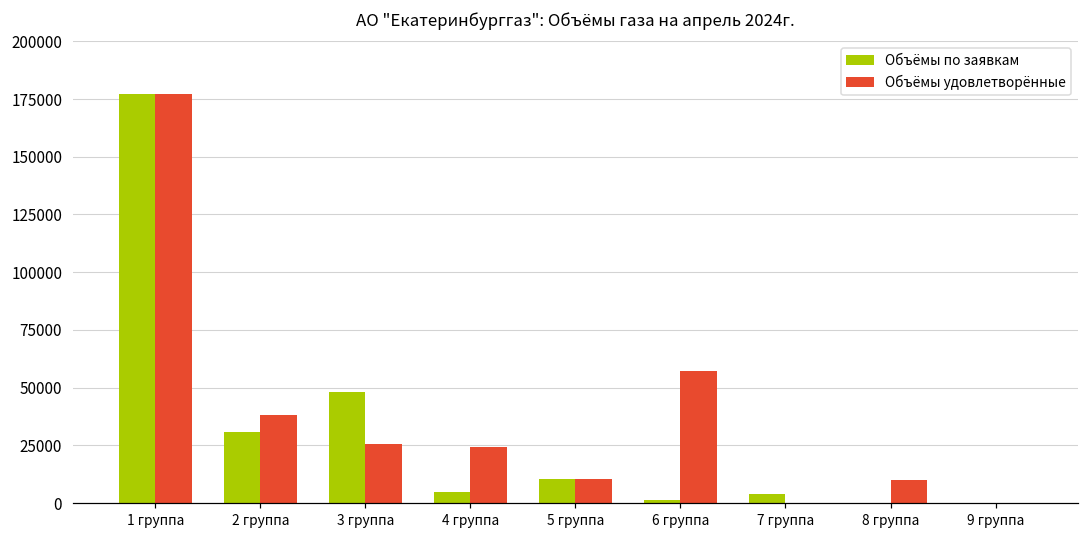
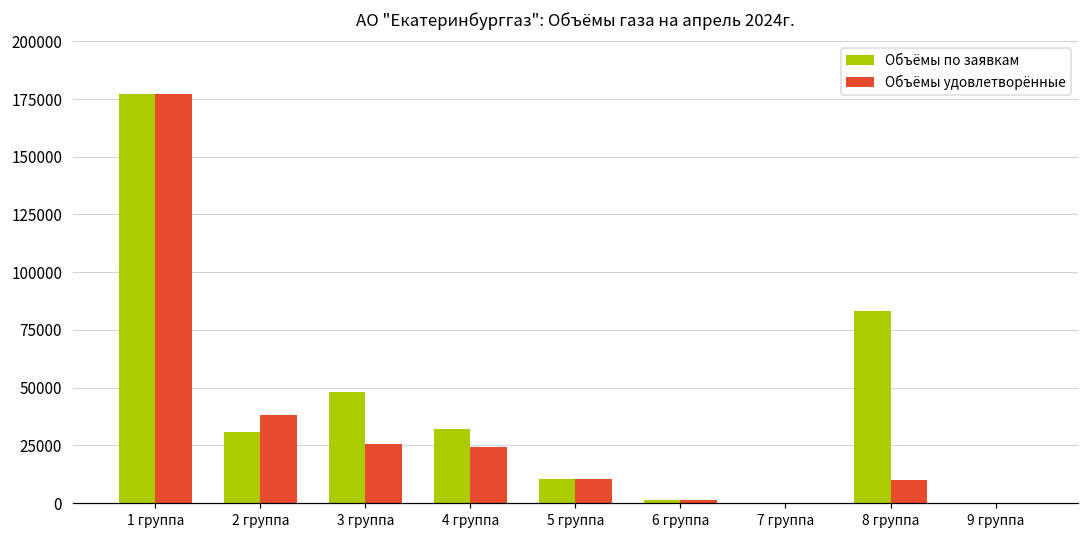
Объёмы по заявкам, 4 группа: 5000 -> 32000
Объёмы удовлетворённые, 6 группа: 57000 -> 1000
Объёмы по заявкам, 7 группа: 4000 -> 0
Объёмы по заявкам, 8 группа: 0 -> 83000
